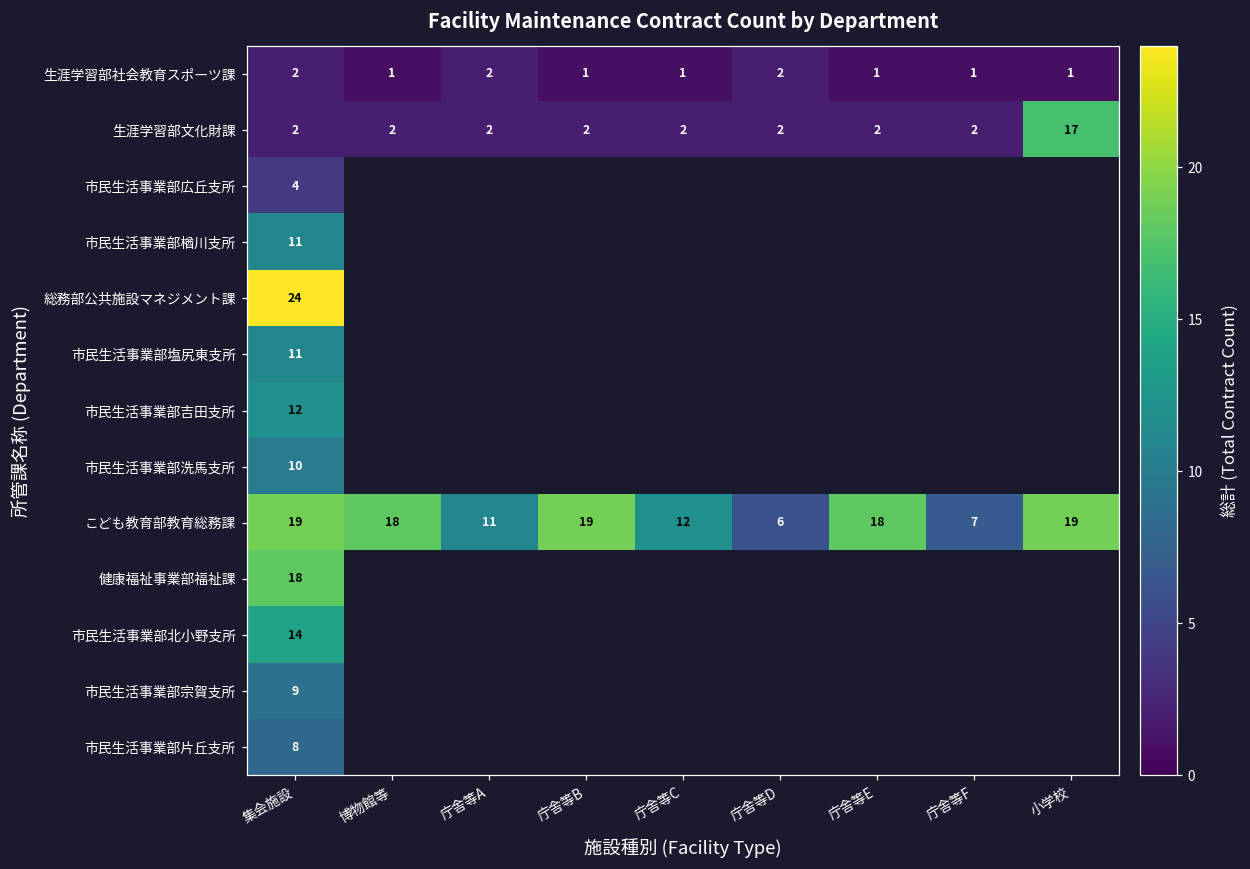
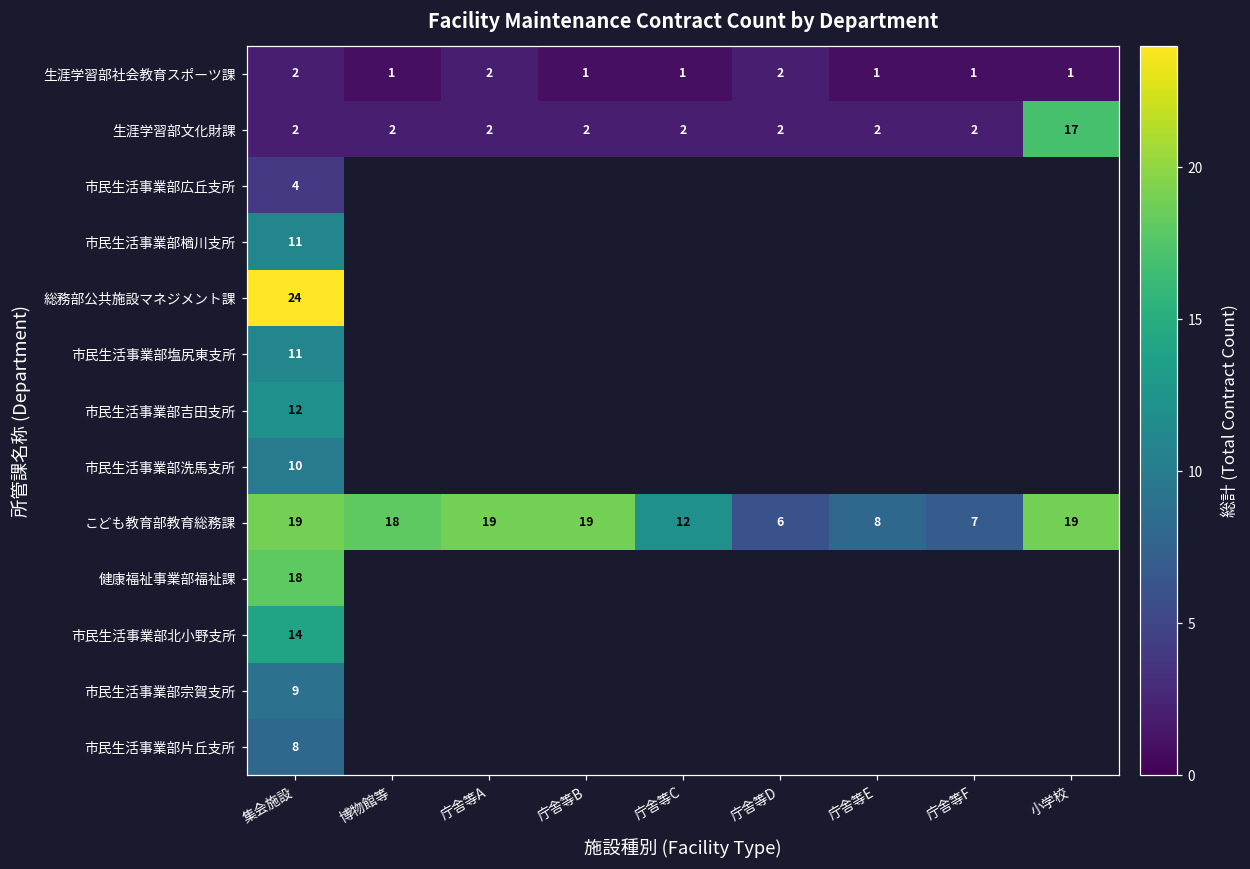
こども教育部教育総務課, 庁舎等A: 11 -> 19
こども教育部教育総務課, 庁舎等E: 18 -> 8
